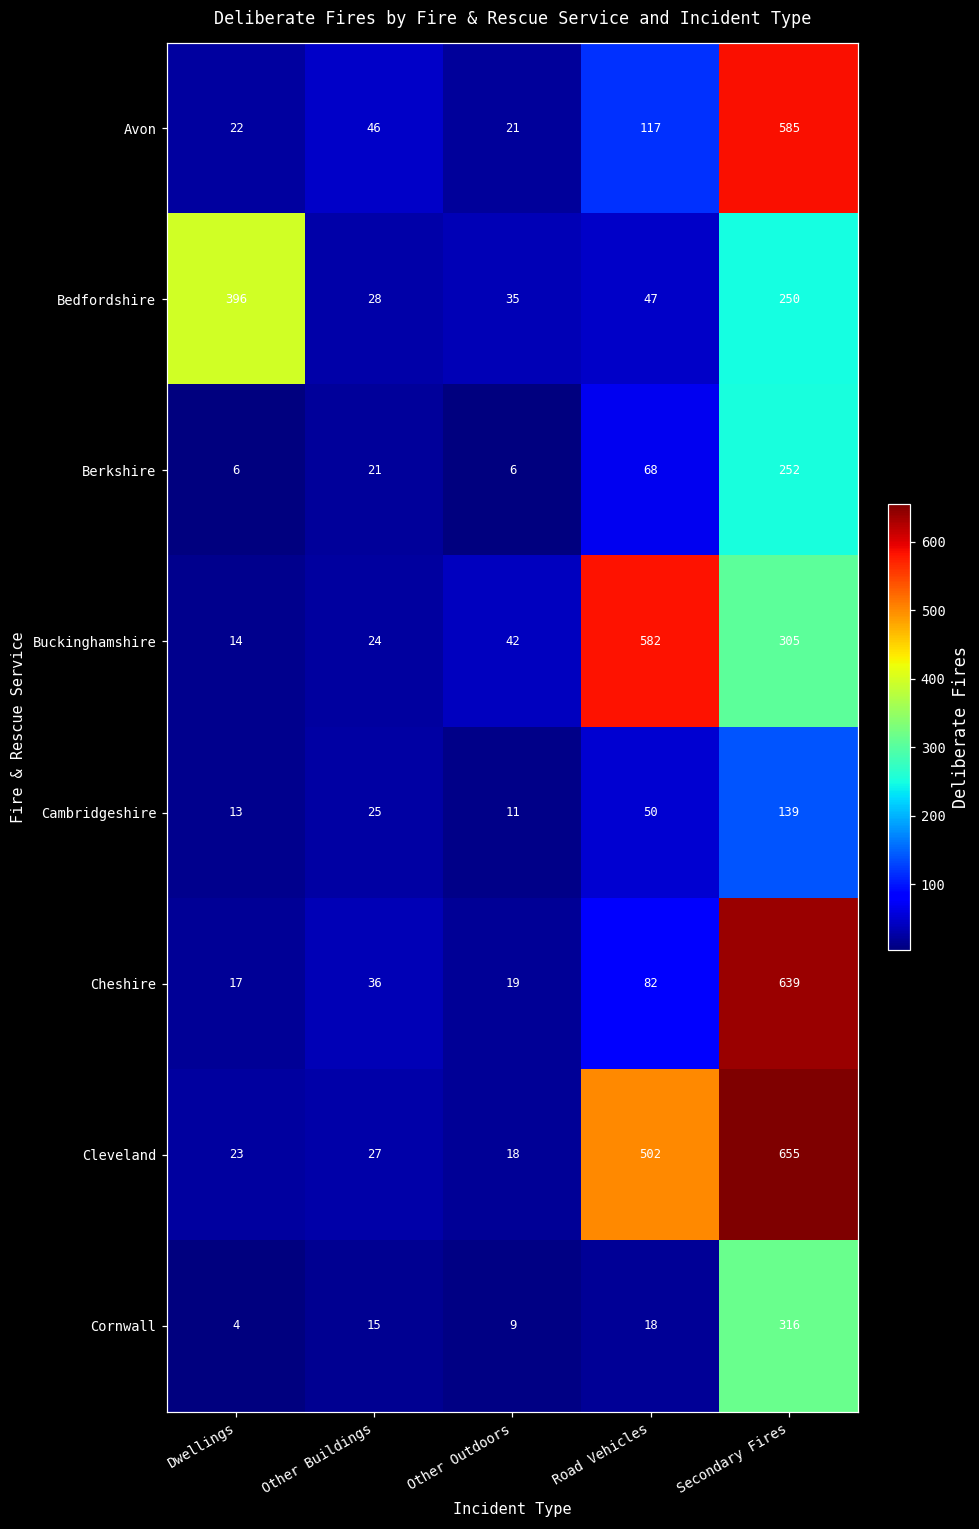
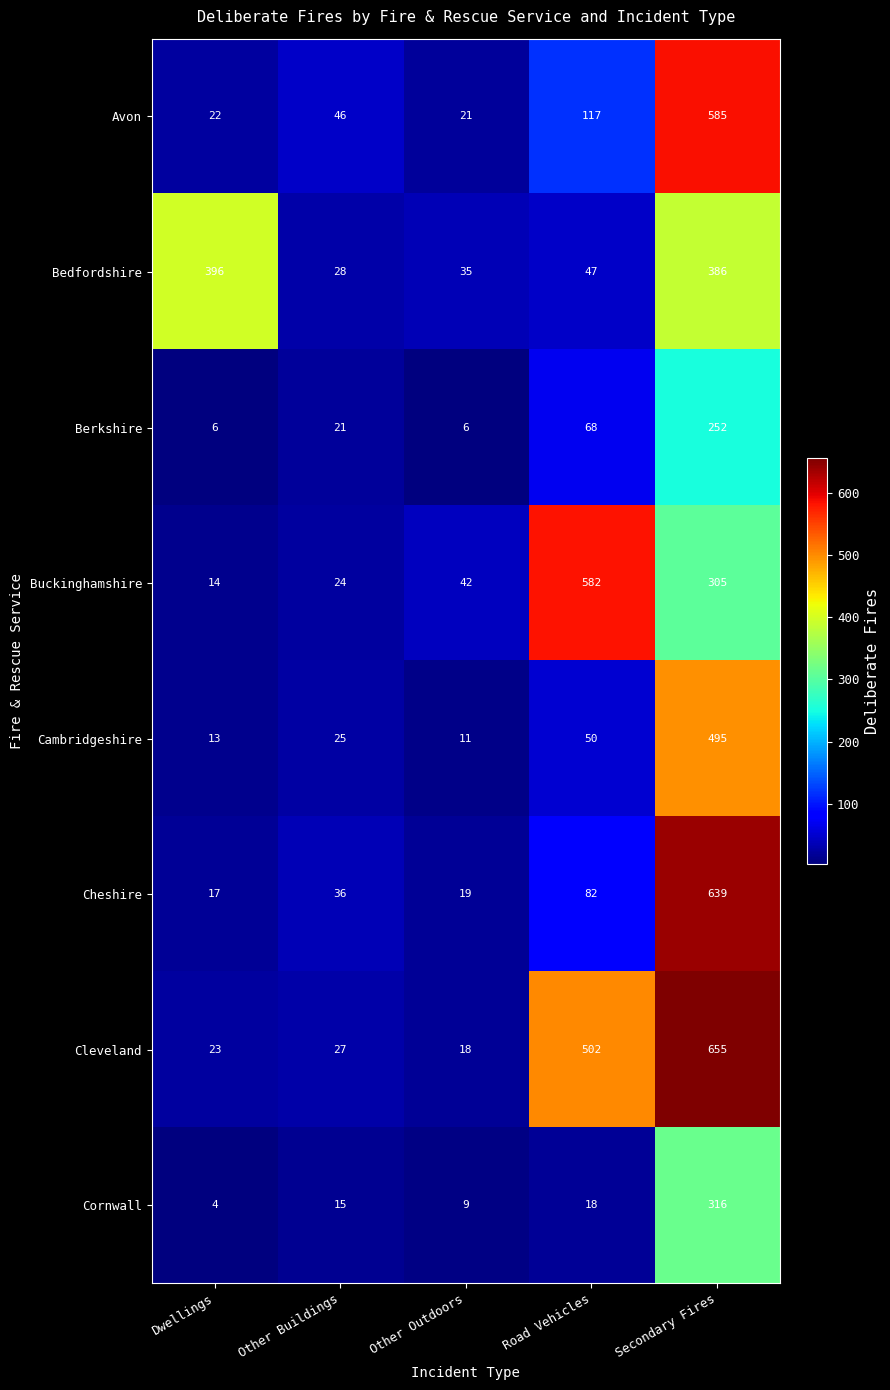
Bedfordshire, Secondary Fires: 250 -> 386
Cambridgeshire, Secondary Fires: 139 -> 495
